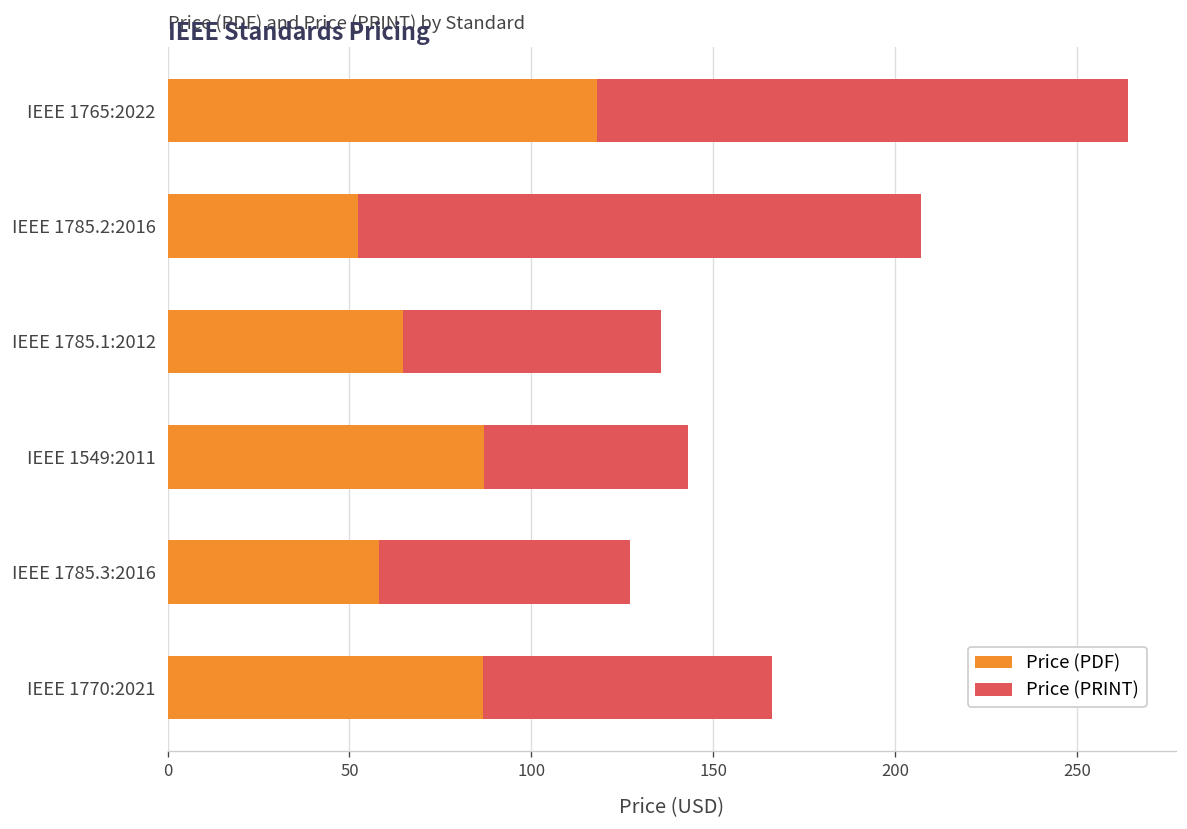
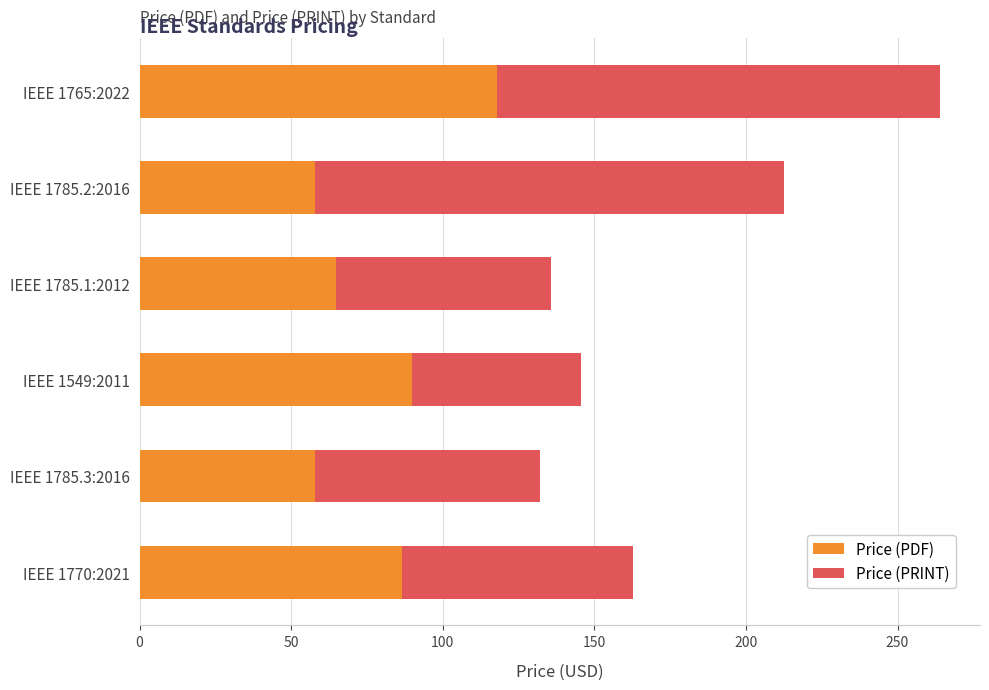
Price (PDF), IEEE 1785.2:2016: 52 -> 58
Price (PDF), IEEE 1549:2011: 87 -> 90
Price (PRINT), IEEE 1785.3:2016: 69 -> 74
Price (PRINT), IEEE 1770:2021: 80 -> 76
